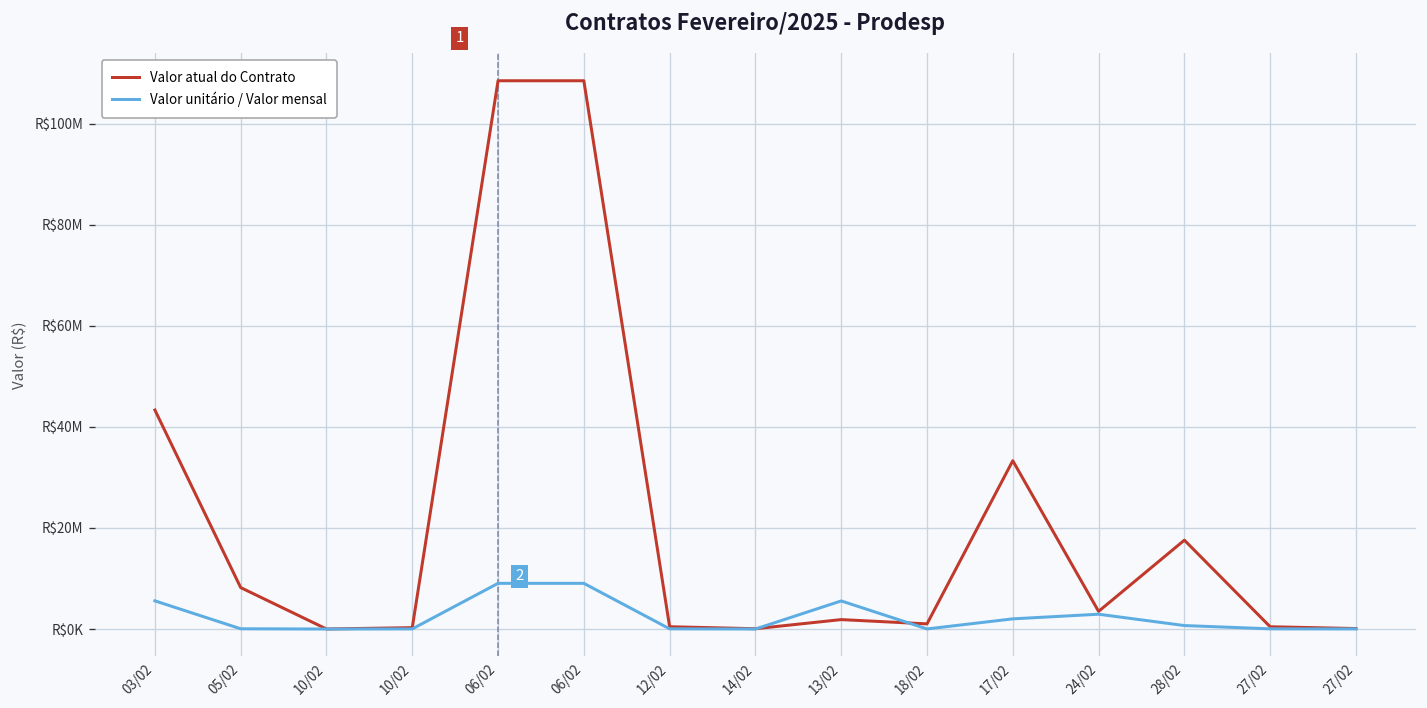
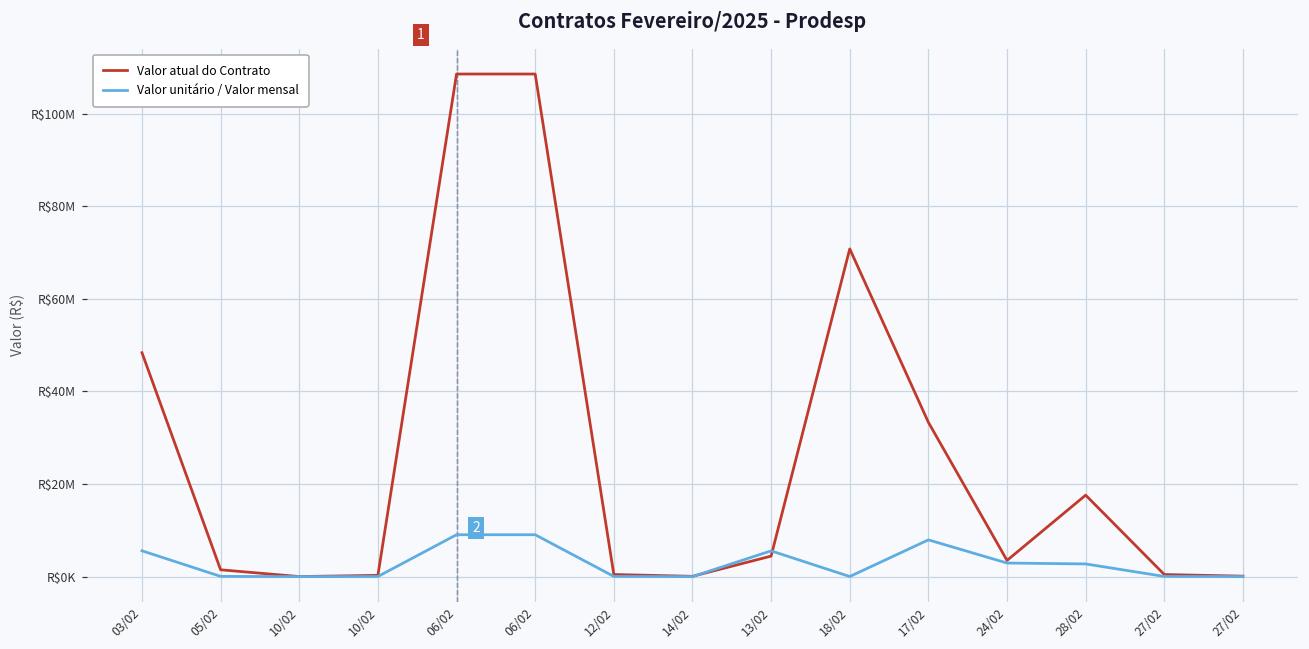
Valor atual do Contrato, 03/02: R$43000000 -> R$48000000
Valor atual do Contrato, 05/02: R$8000000 -> R$1000000
Valor atual do Contrato, 13/02: R$2000000 -> R$4000000
Valor atual do Contrato, 18/02: R$1000000 -> R$71000000
Valor unitário / Valor mensal, 17/02: R$2000000 -> R$8000000
Valor unitário / Valor mensal, 28/02: R$1000000 -> R$3000000
